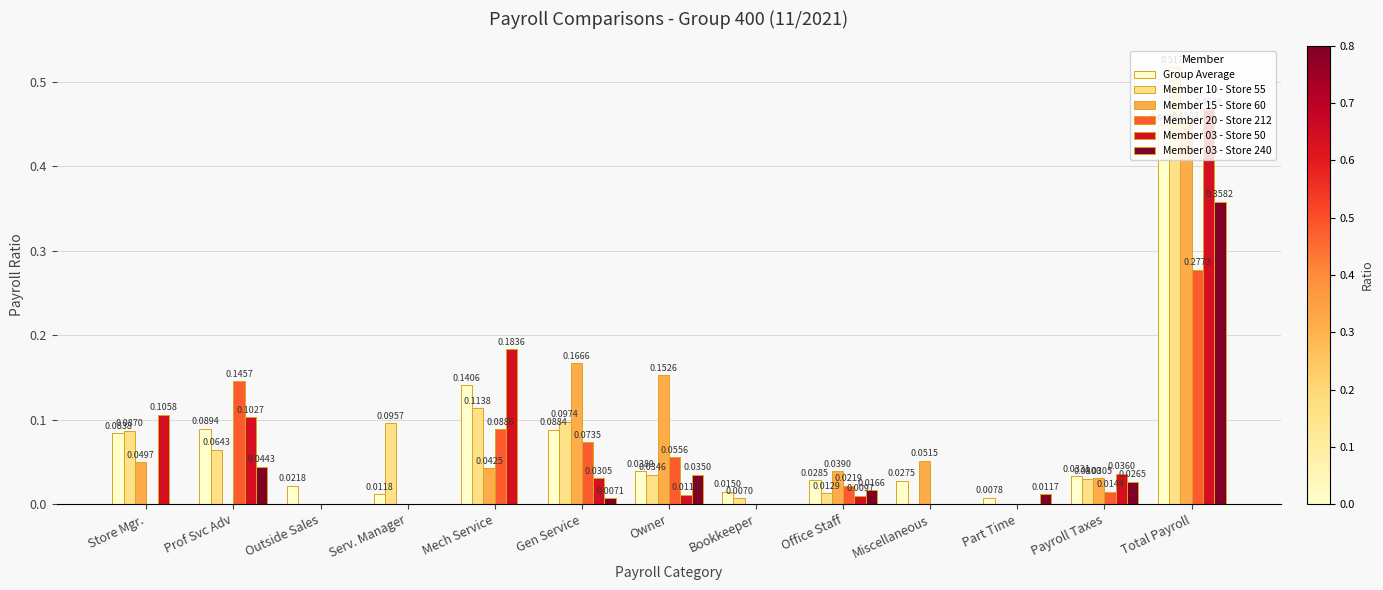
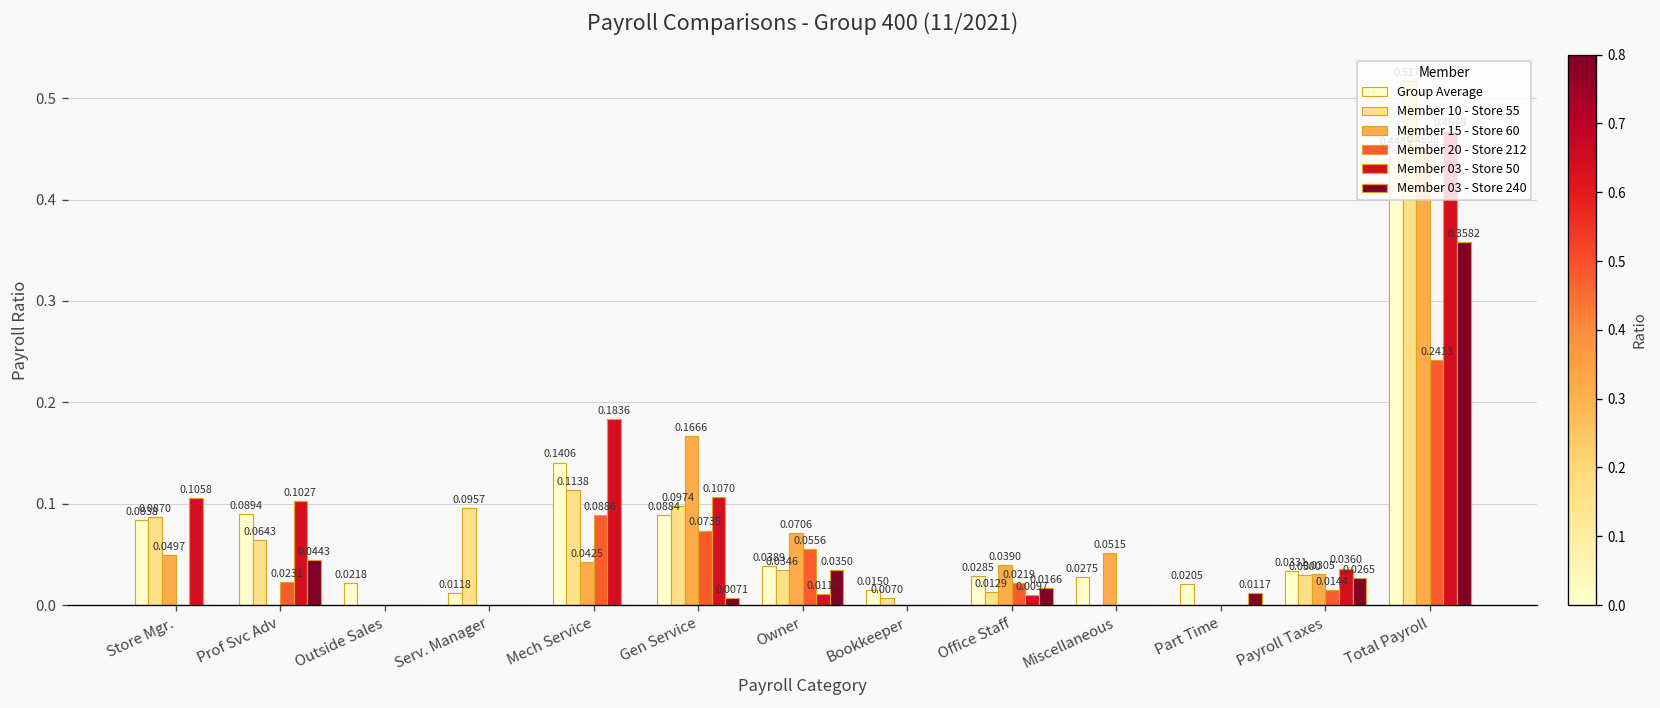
Member 20 - Store 212, Prof Svc Adv: 0.1457 -> 0.0231
Member 03 - Store 50, Gen Service: 0.0305 -> 0.1070
Member 15 - Store 60, Owner: 0.1526 -> 0.0706
Group Average, Part Time: 0.0078 -> 0.0205
Member 20 - Store 212, Total Payroll: 0.2773 -> 0.2413
